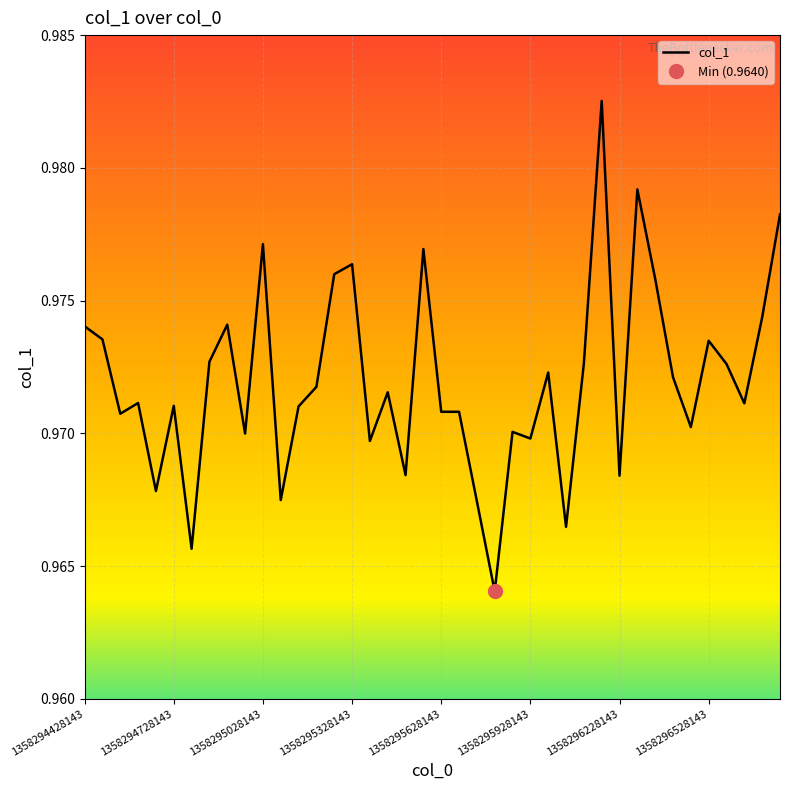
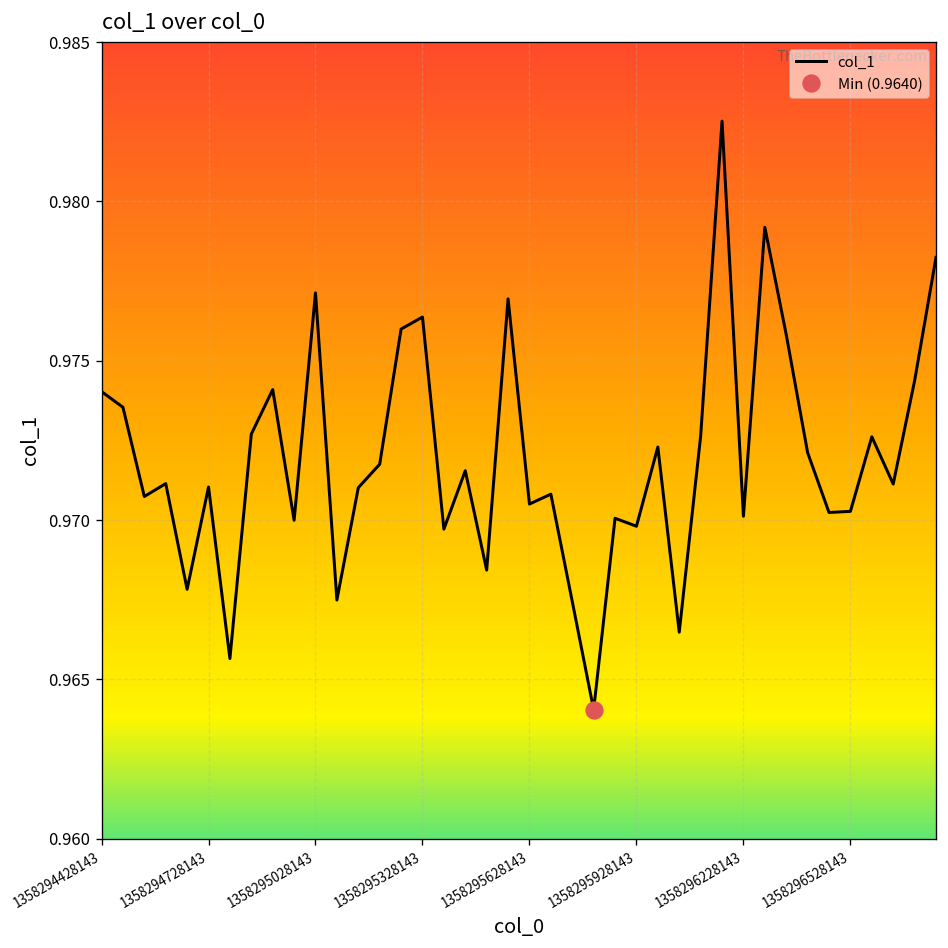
col_1, 1358295628143: 0.9708 -> 0.9705
col_1, 1358296228143: 0.9684 -> 0.9701
col_1, 1358296528143: 0.9735 -> 0.9703
